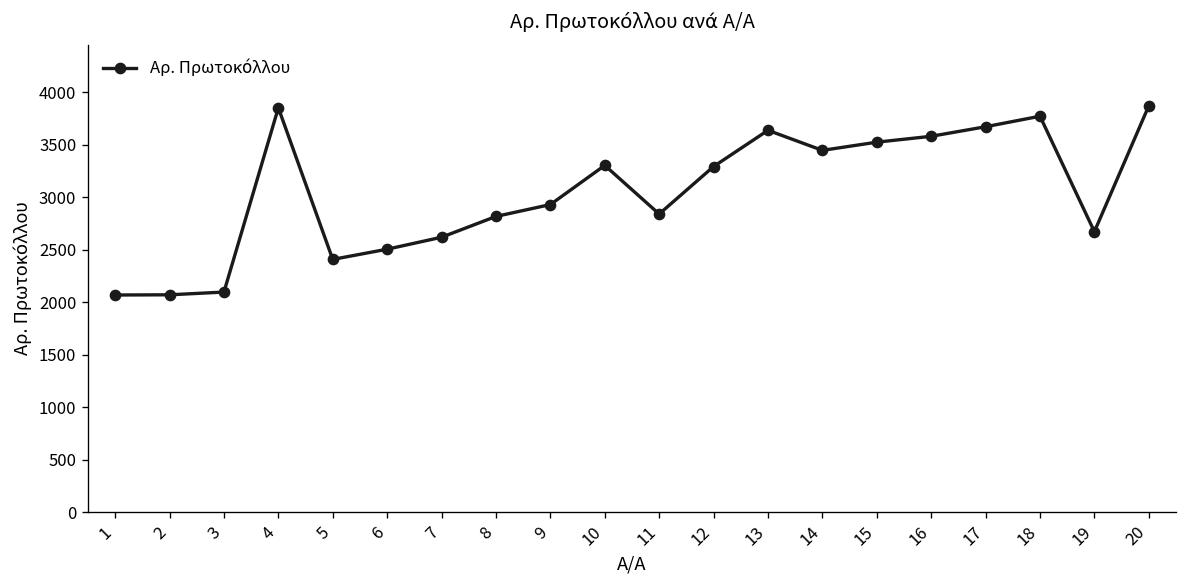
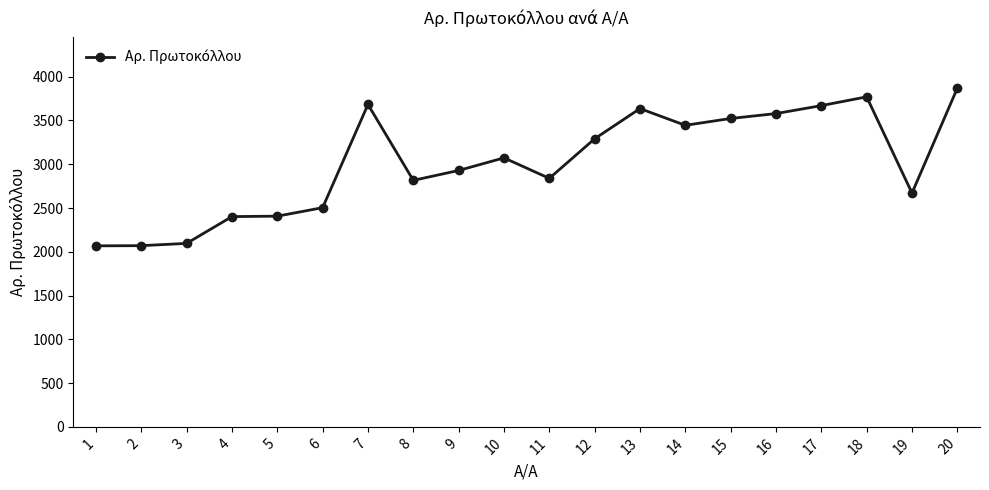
4: 3900 -> 2400
7: 2600 -> 3700
10: 3300 -> 3100
